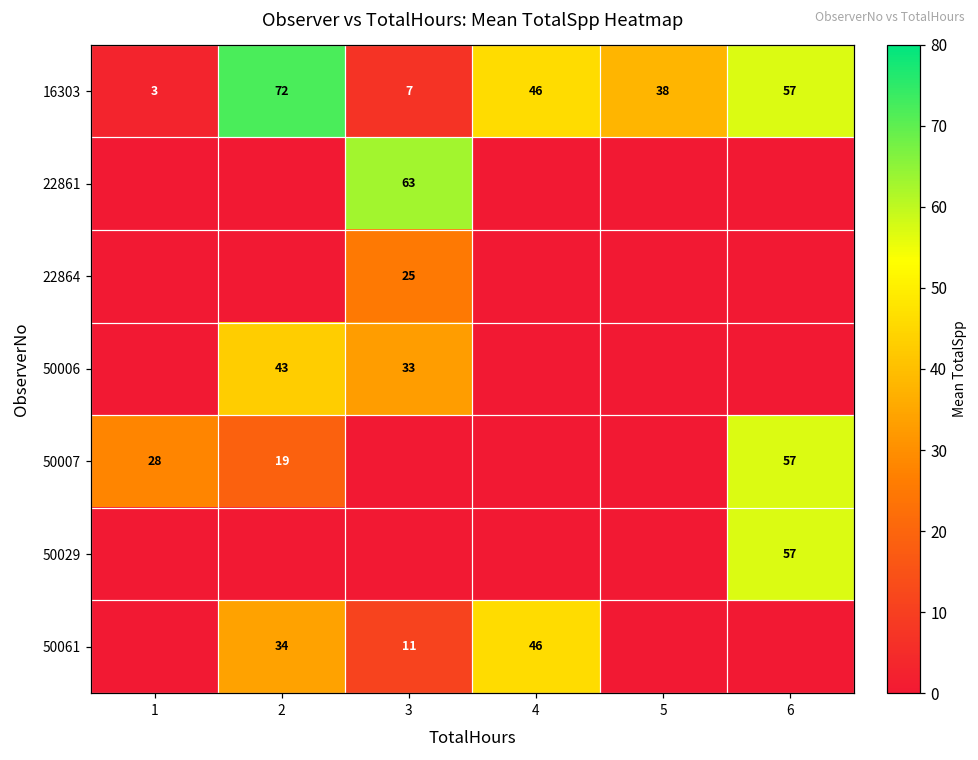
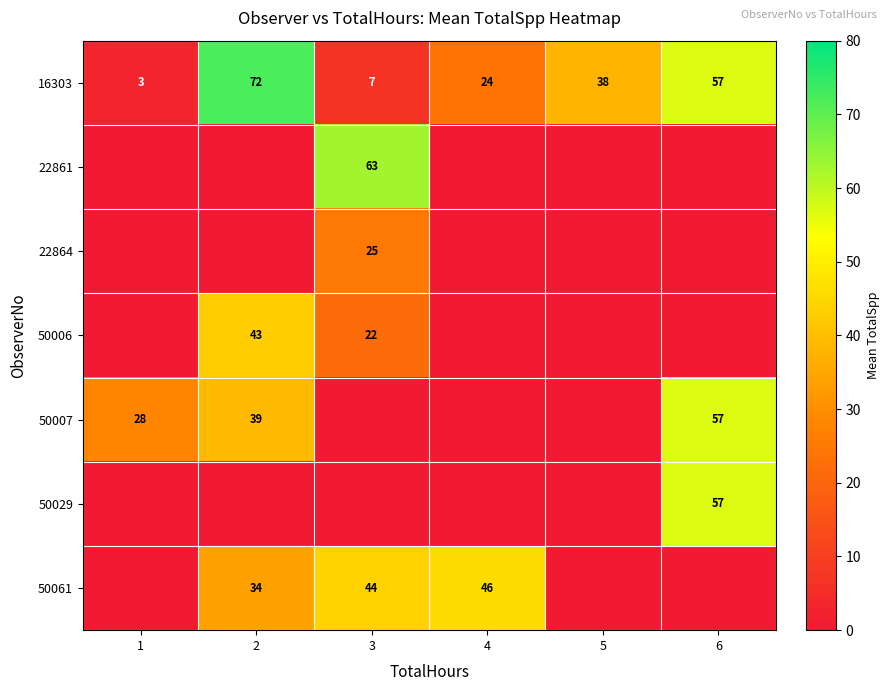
16303, 4: 46 -> 24
50006, 3: 33 -> 22
50007, 2: 19 -> 39
50061, 3: 11 -> 44
